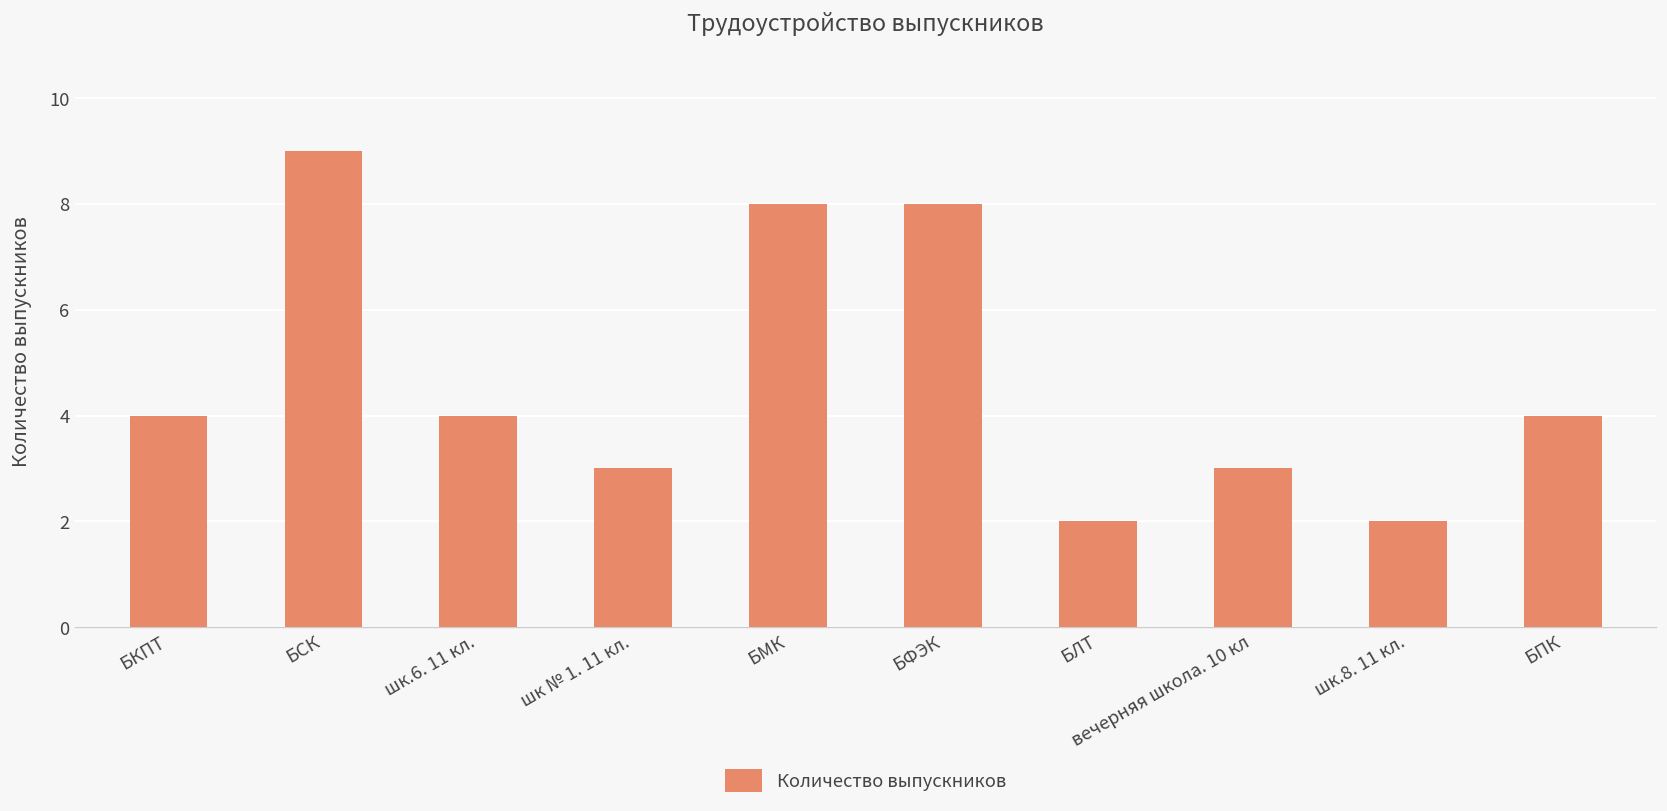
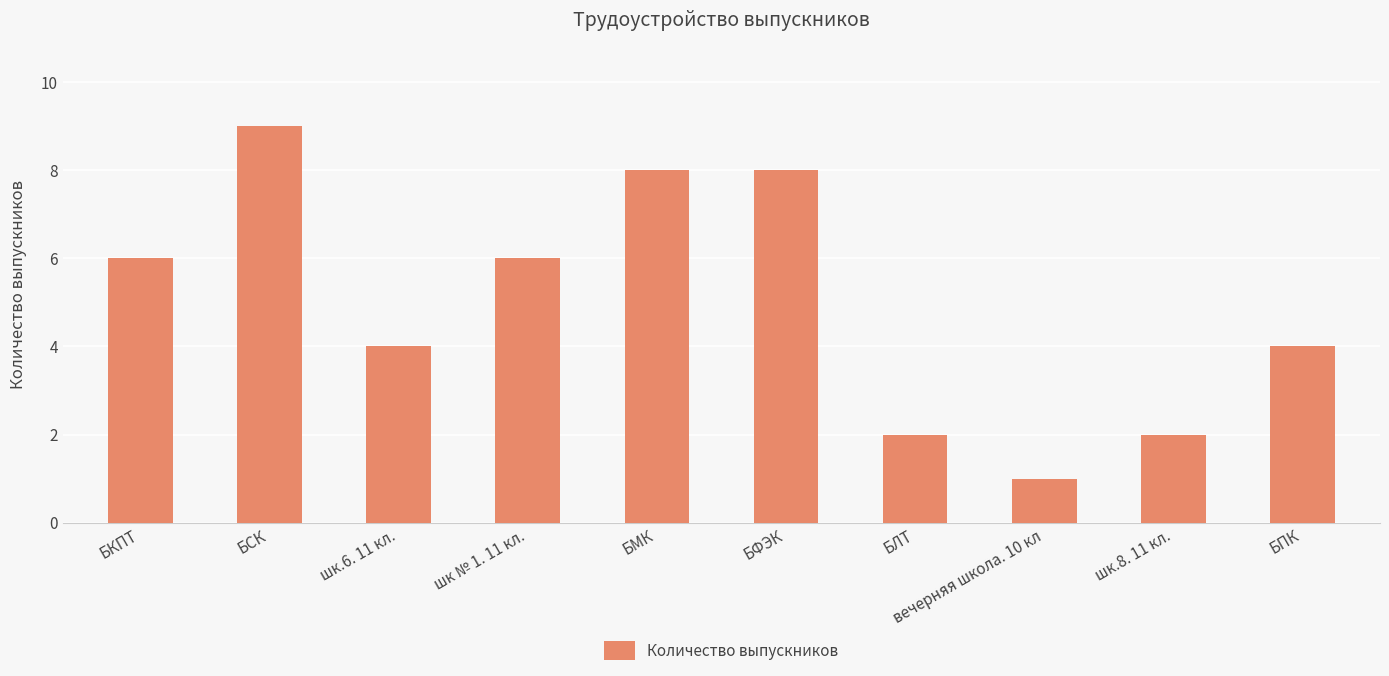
БКПТ: 4 -> 6
шк № 1. 11 кл.: 3 -> 6
вечерняя школа. 10 кл: 3 -> 1
